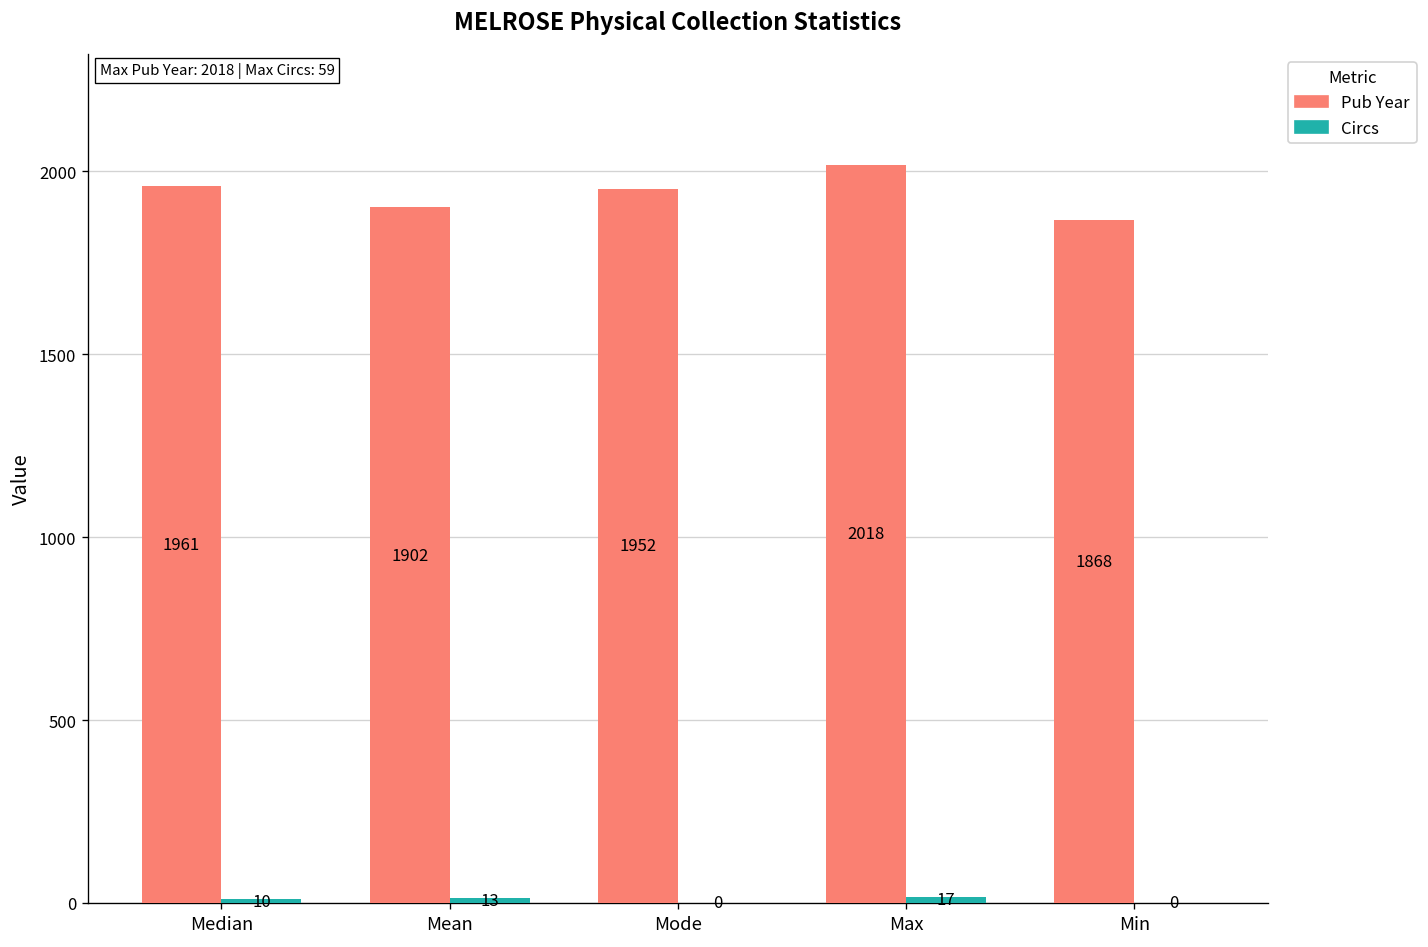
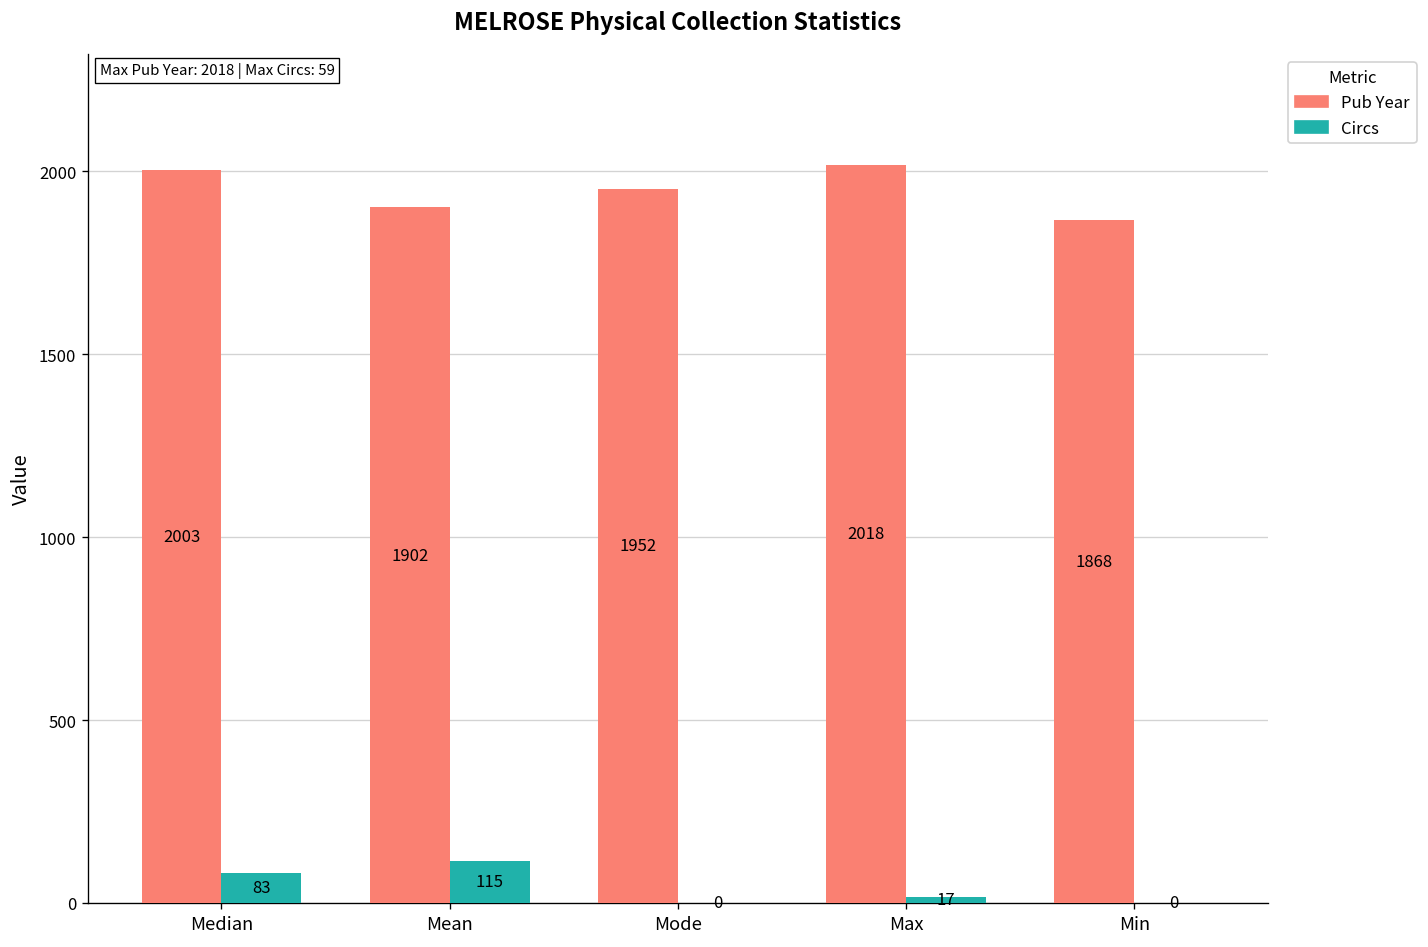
Pub Year, Median: 1961 -> 2003
Circs, Median: 10 -> 83
Circs, Mean: 13 -> 115
